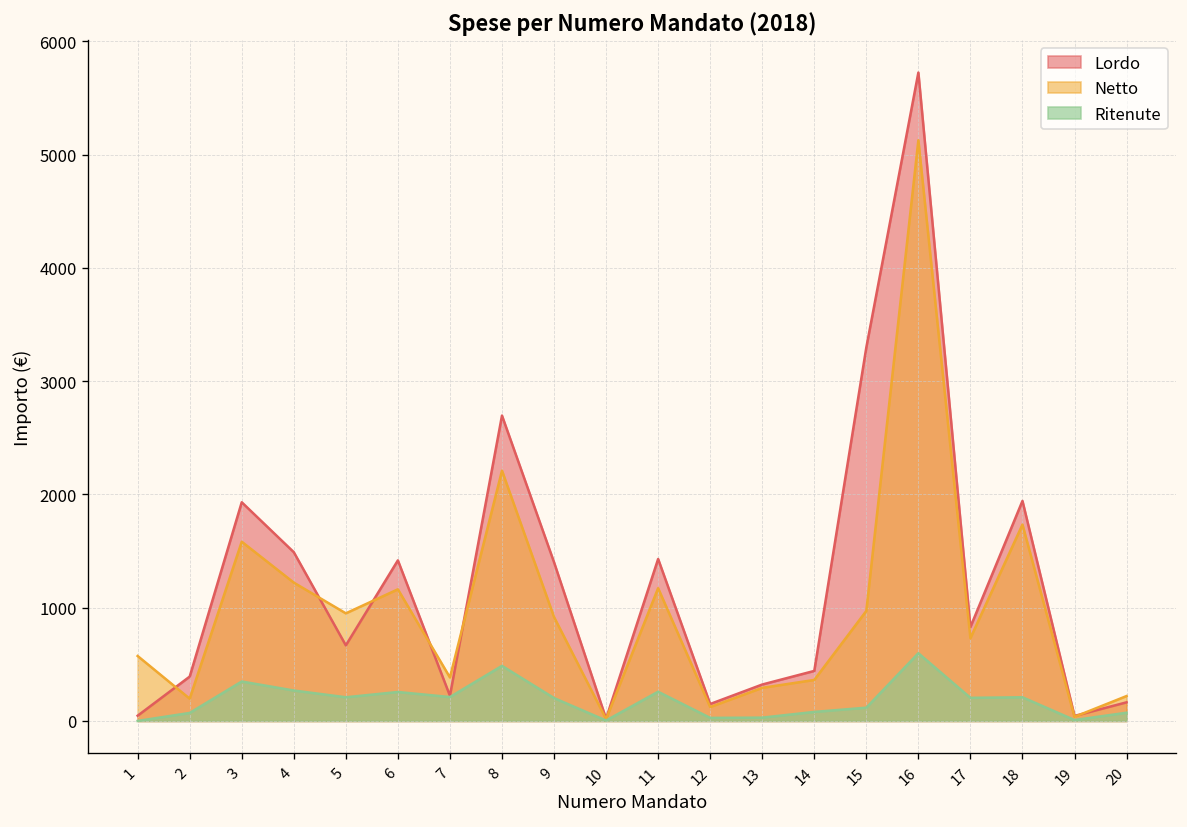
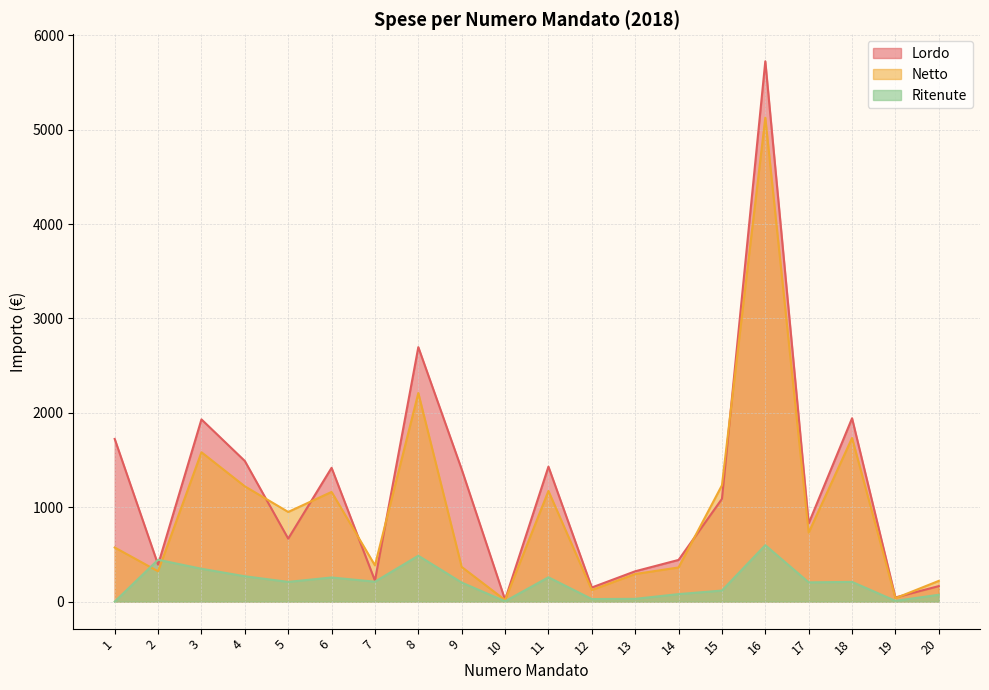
Lordo, 1: 0 -> 1700
Netto, 2: 200 -> 300
Ritenute, 2: 100 -> 400
Netto, 9: 900 -> 400
Lordo, 15: 3300 -> 1100
Netto, 15: 1000 -> 1200
